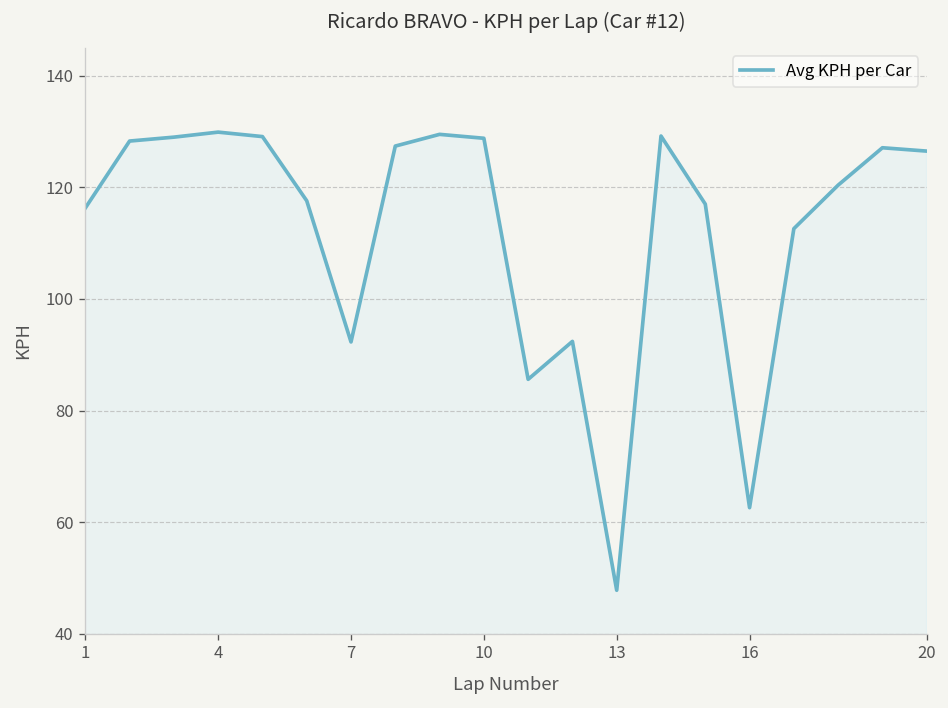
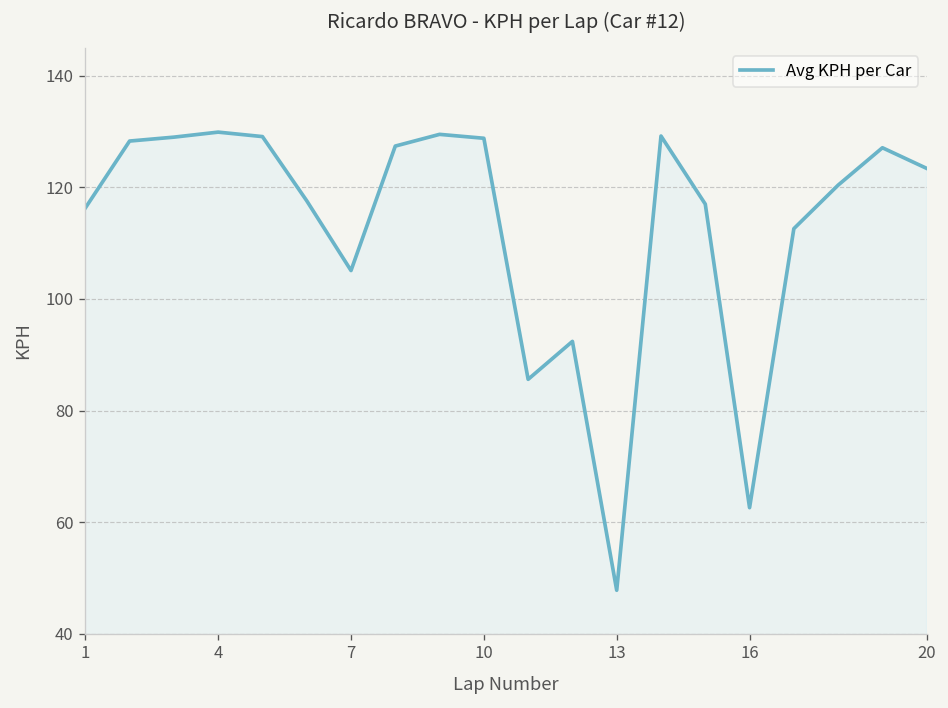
7: 92 -> 105
20: 127 -> 123
